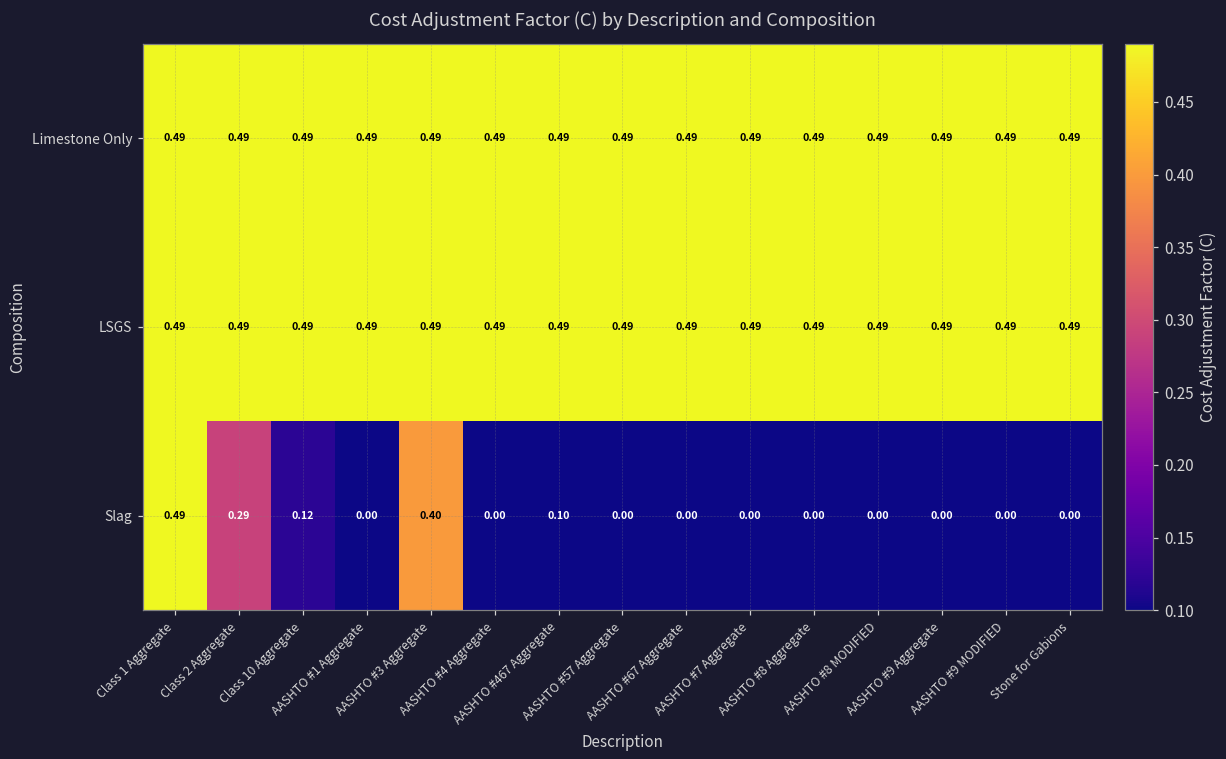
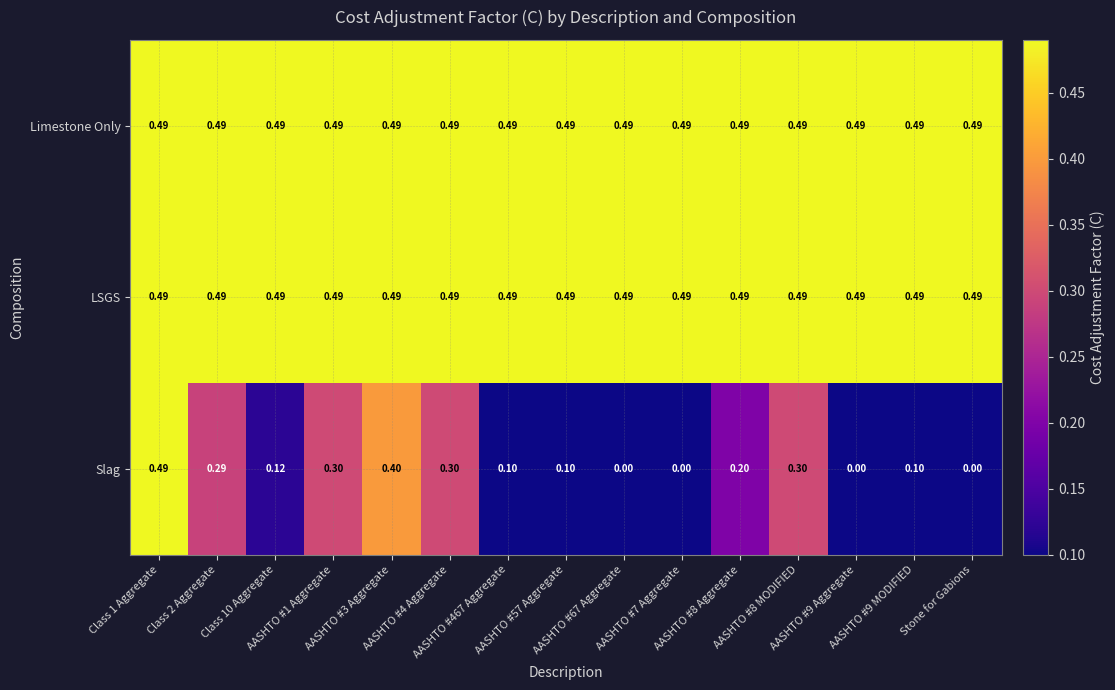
Slag, AASHTO #1 Aggregate: 0.00 -> 0.30
Slag, AASHTO #4 Aggregate: 0.00 -> 0.30
Slag, AASHTO #57 Aggregate: 0.00 -> 0.10
Slag, AASHTO #8 Aggregate: 0.00 -> 0.20
Slag, AASHTO #8 MODIFIED: 0.00 -> 0.30
Slag, AASHTO #9 MODIFIED: 0.00 -> 0.10
